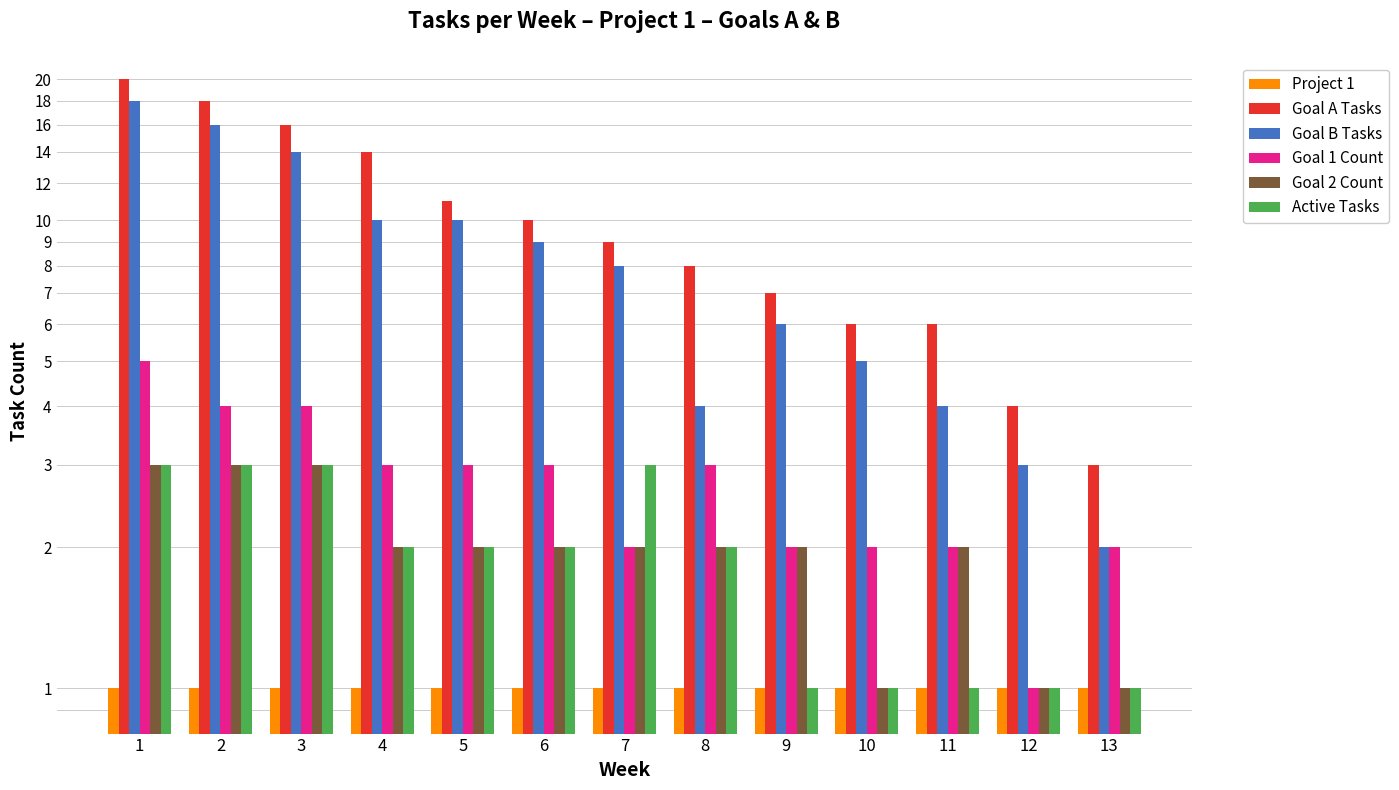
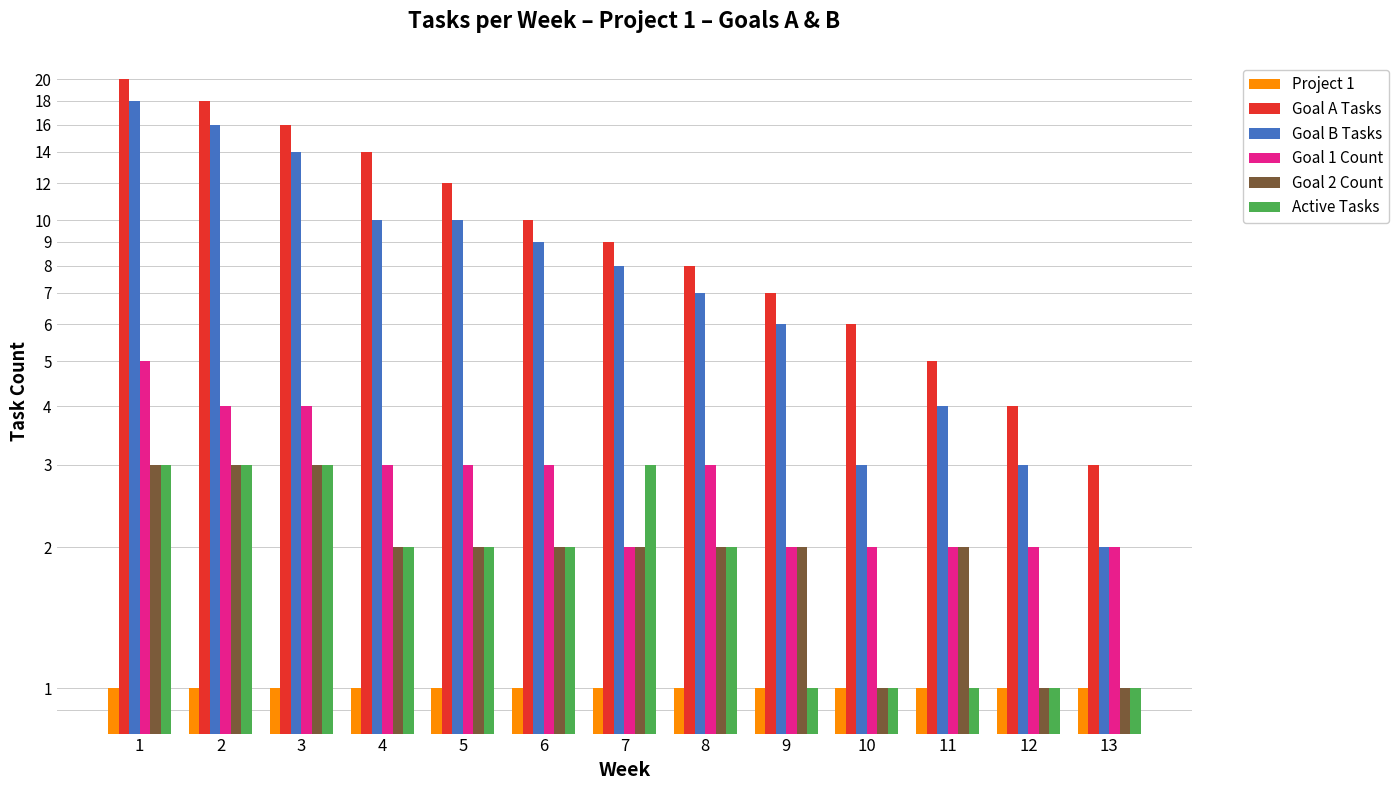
Goal A Tasks, 5: 11 -> 12
Goal B Tasks, 8: 4 -> 7
Goal B Tasks, 10: 5 -> 3
Goal A Tasks, 11: 6 -> 5
Goal 1 Count, 12: 1 -> 2
